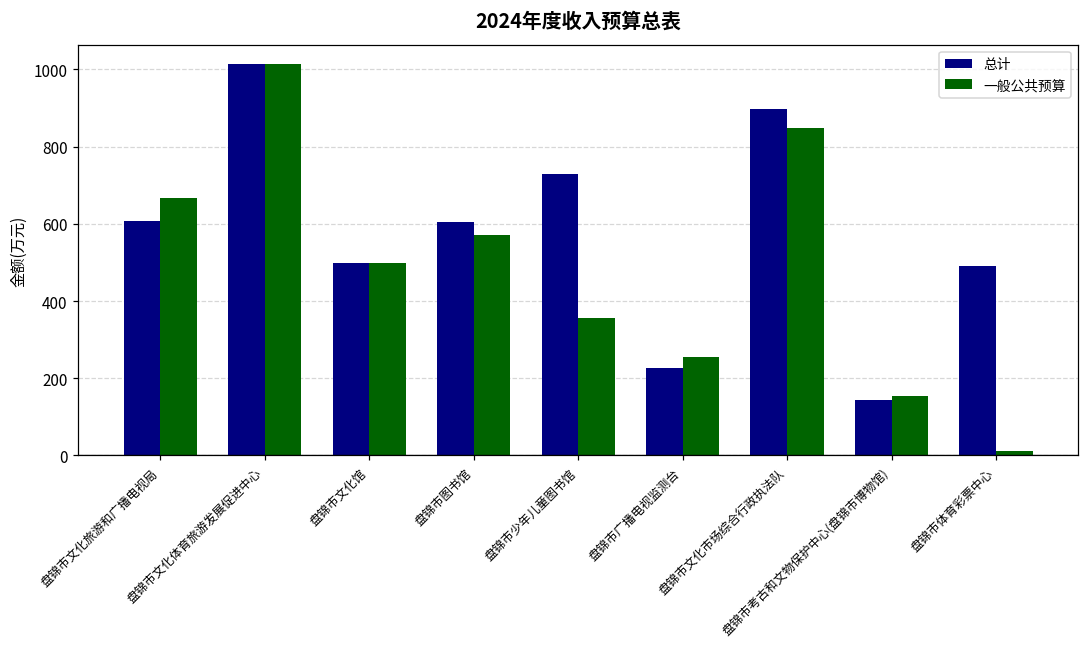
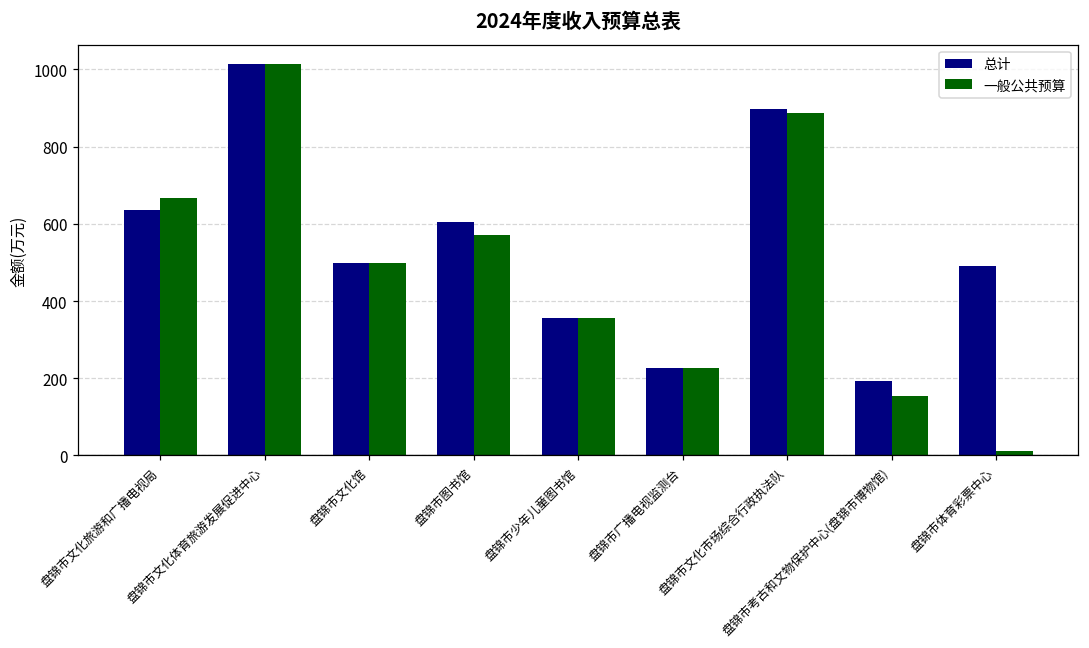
总计, 盘锦市文化旅游和广播电视局: 610 -> 640
总计, 盘锦市少年儿童图书馆: 730 -> 360
一般公共预算, 盘锦市广播电视监测台: 260 -> 230
一般公共预算, 盘锦市文化市场综合行政执法队: 850 -> 890
总计, 盘锦市考古和文物保护中心(盘锦市博物馆): 140 -> 190
